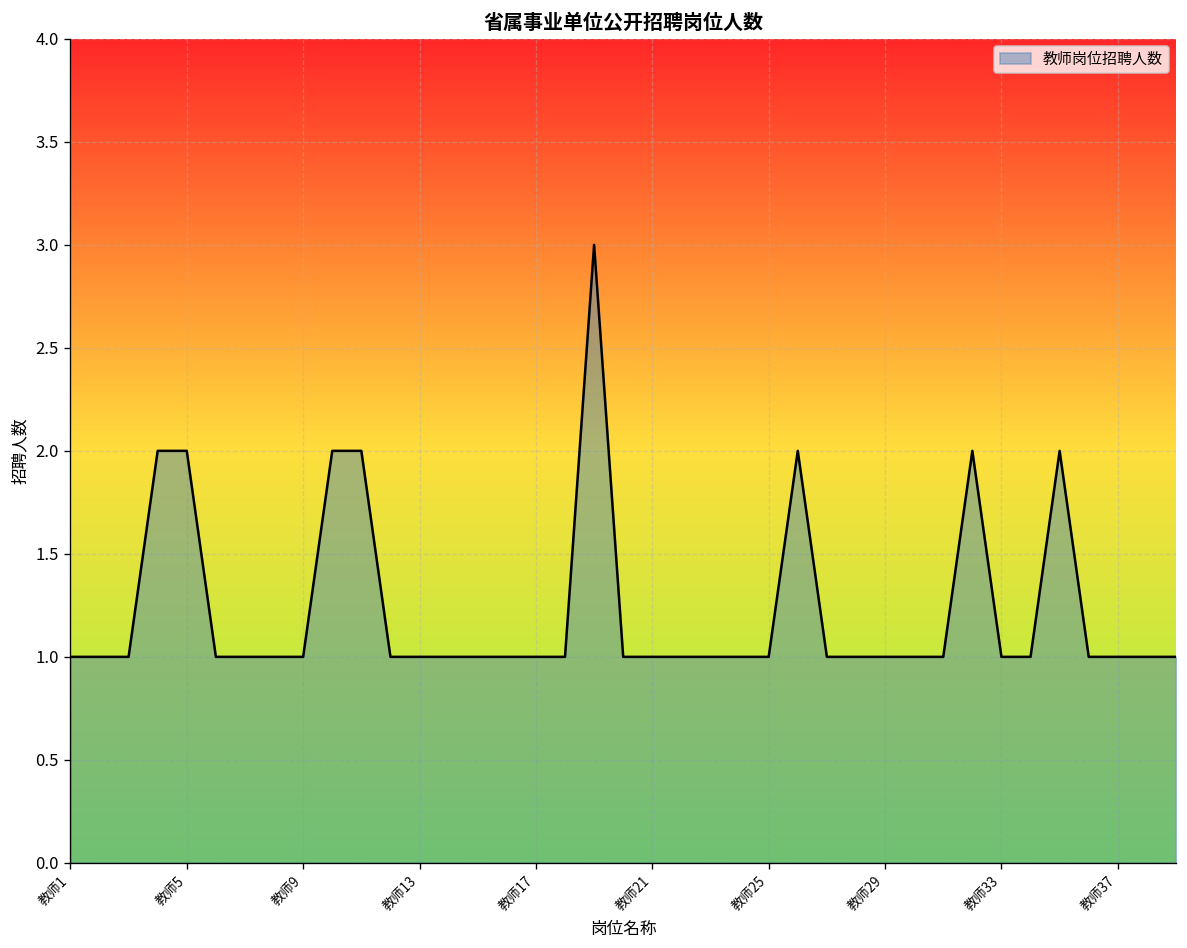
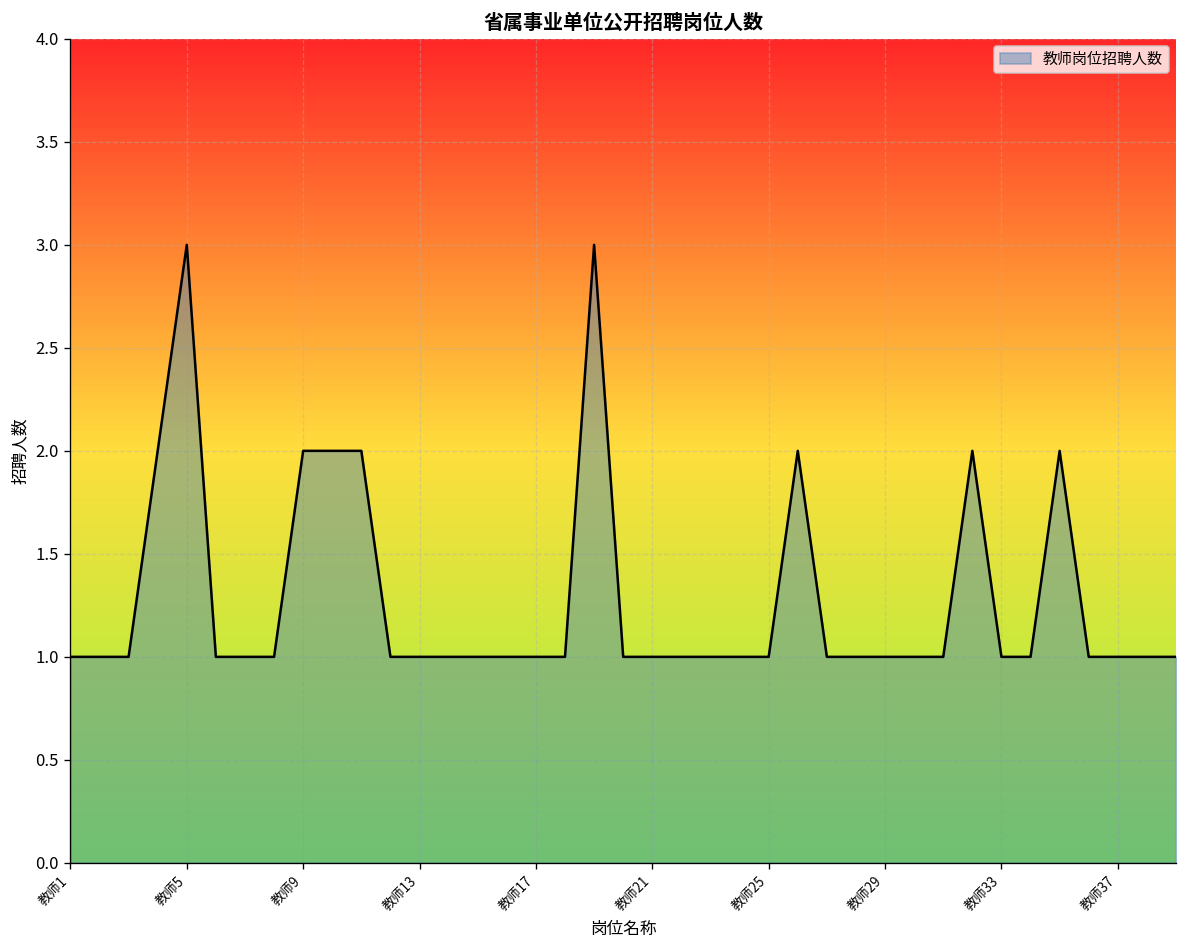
教师5: 2 -> 3
教师9: 1 -> 2
